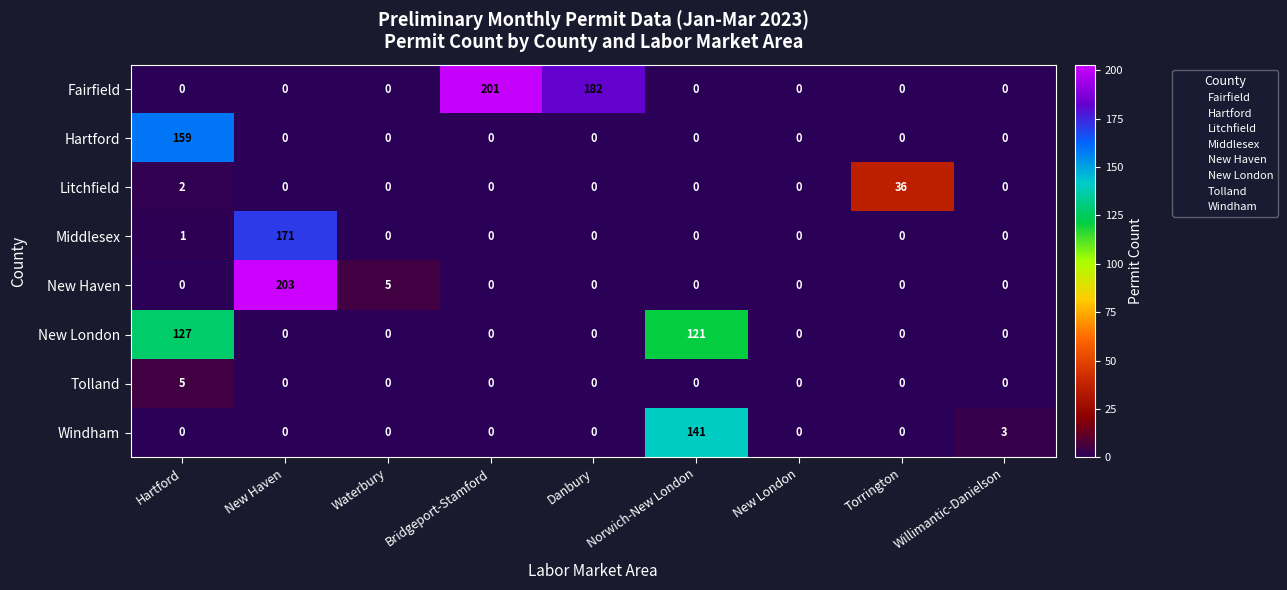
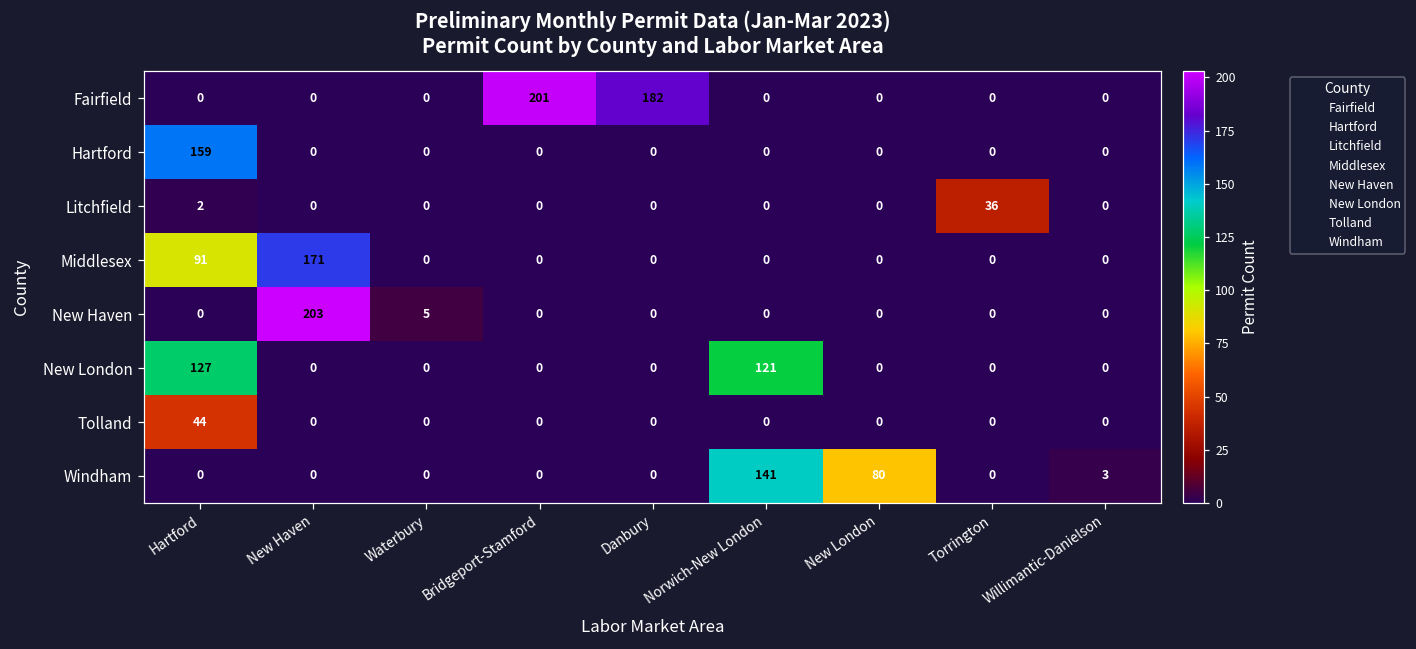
Middlesex, Hartford: 1 -> 91
Tolland, Hartford: 5 -> 44
Windham, New London: 0 -> 80
